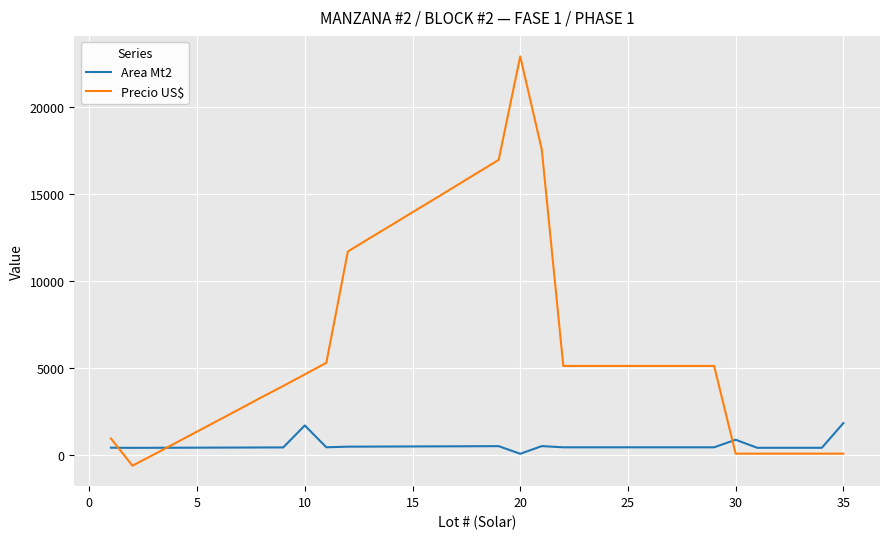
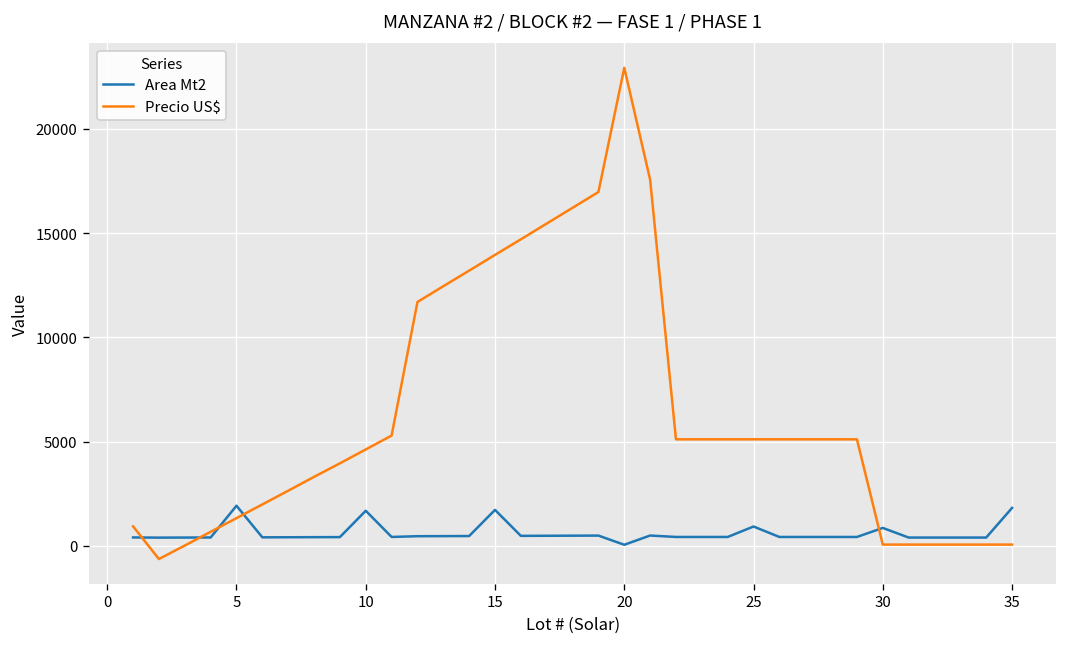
Area Mt2, 5: 400 -> 1900
Area Mt2, 15: 500 -> 1700
Area Mt2, 25: 400 -> 900
